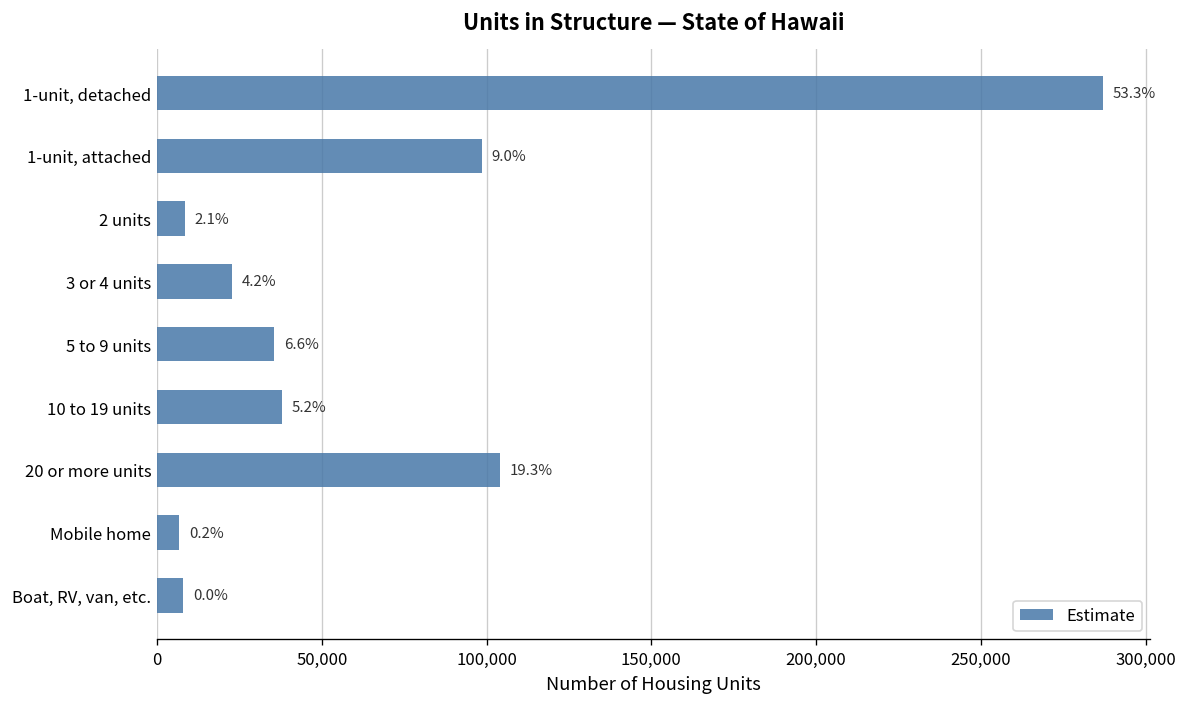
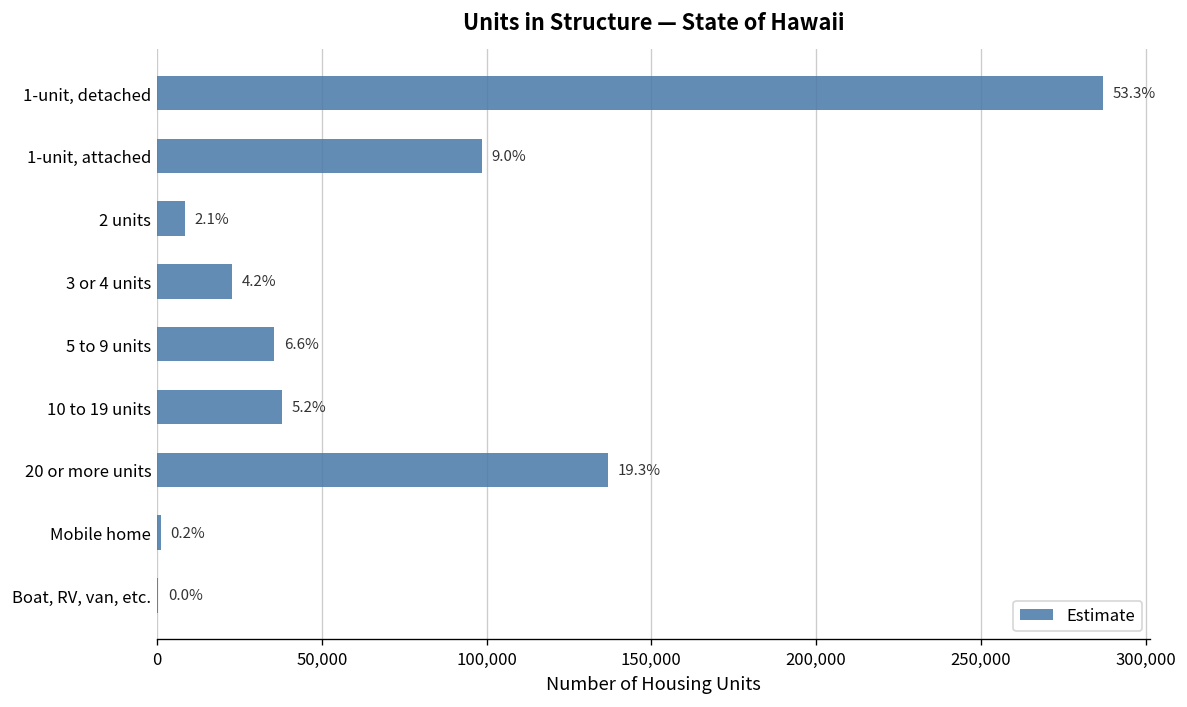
20 or more units: 104,000 -> 137,000
Mobile home: 7,000 -> 1,000
Boat, RV, van, etc.: 8,000 -> 0
